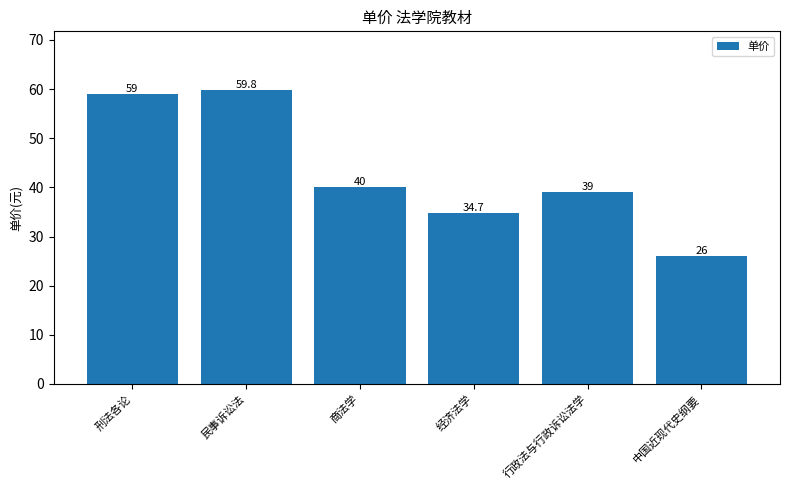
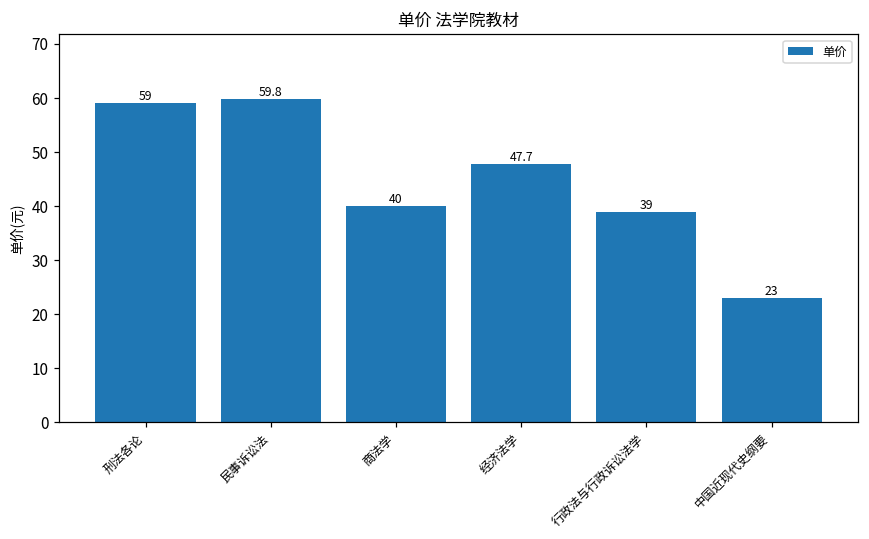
经济法学: 34.7 -> 47.7
中国近现代史纲要: 26 -> 23
